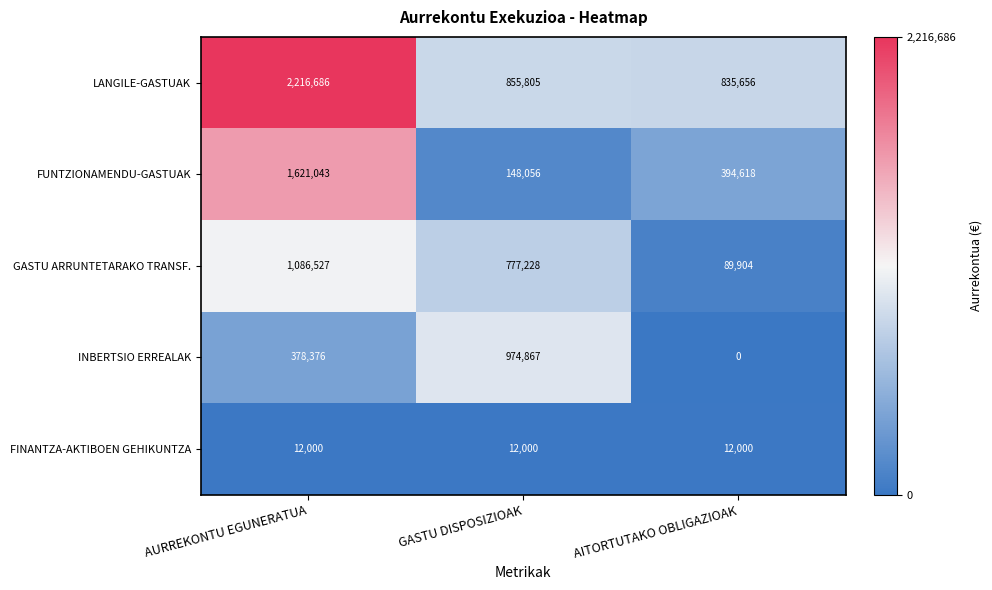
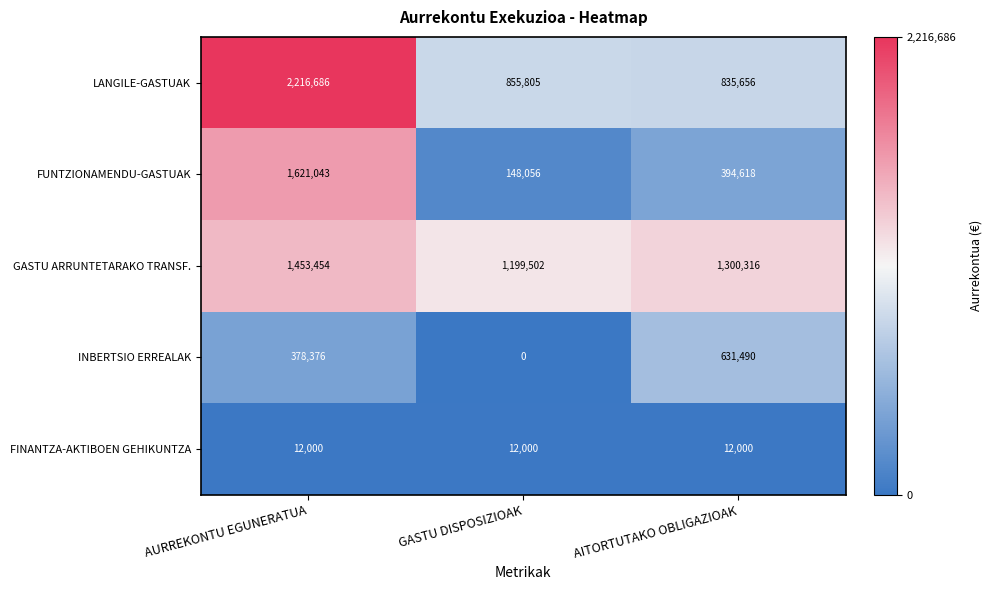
GASTU ARRUNTETARAKO TRANSF., AURREKONTU EGUNERATUA: 1,086,527 -> 1,453,454
GASTU ARRUNTETARAKO TRANSF., GASTU DISPOSIZIOAK: 777,228 -> 1,199,502
GASTU ARRUNTETARAKO TRANSF., AITORTUTAKO OBLIGAZIOAK: 89,904 -> 1,300,316
INBERTSIO ERREALAK, GASTU DISPOSIZIOAK: 974,867 -> 0
INBERTSIO ERREALAK, AITORTUTAKO OBLIGAZIOAK: 0 -> 631,490
